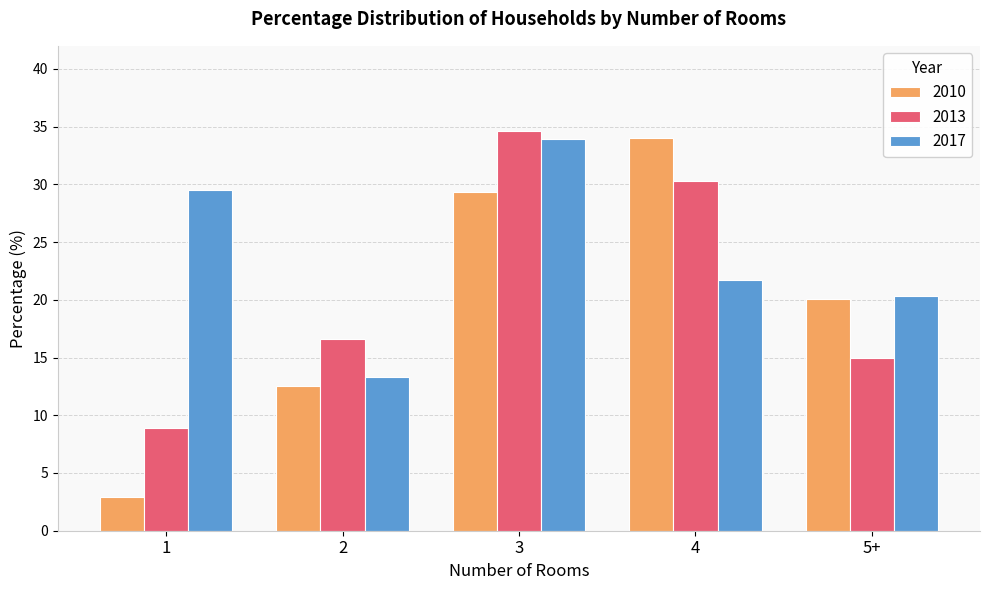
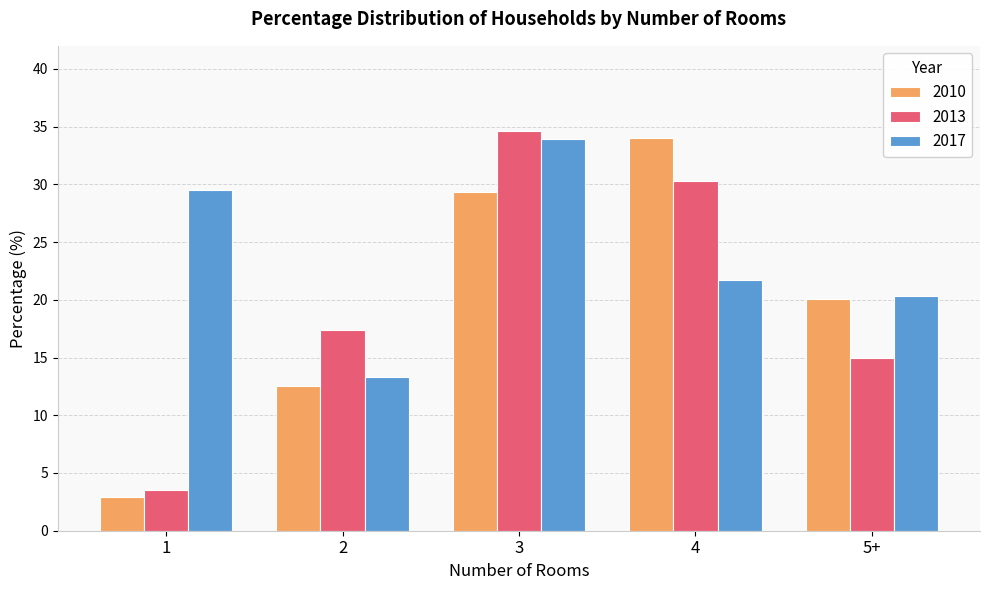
2013, 1: 8.9 -> 3.5
2013, 2: 16.6 -> 17.4
